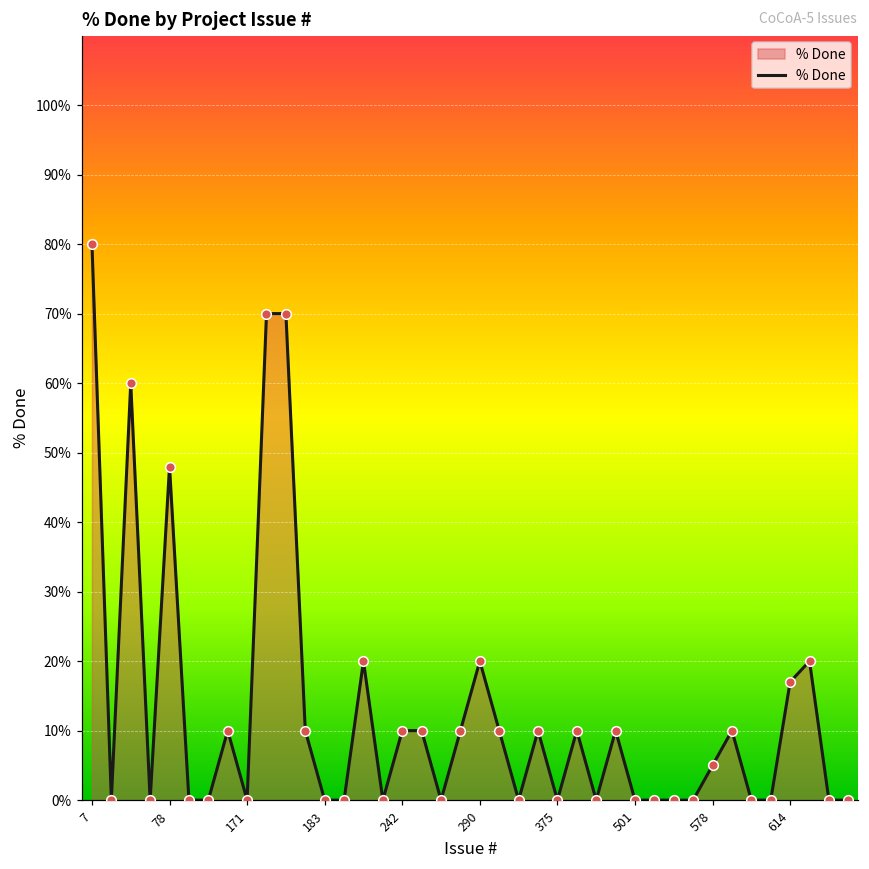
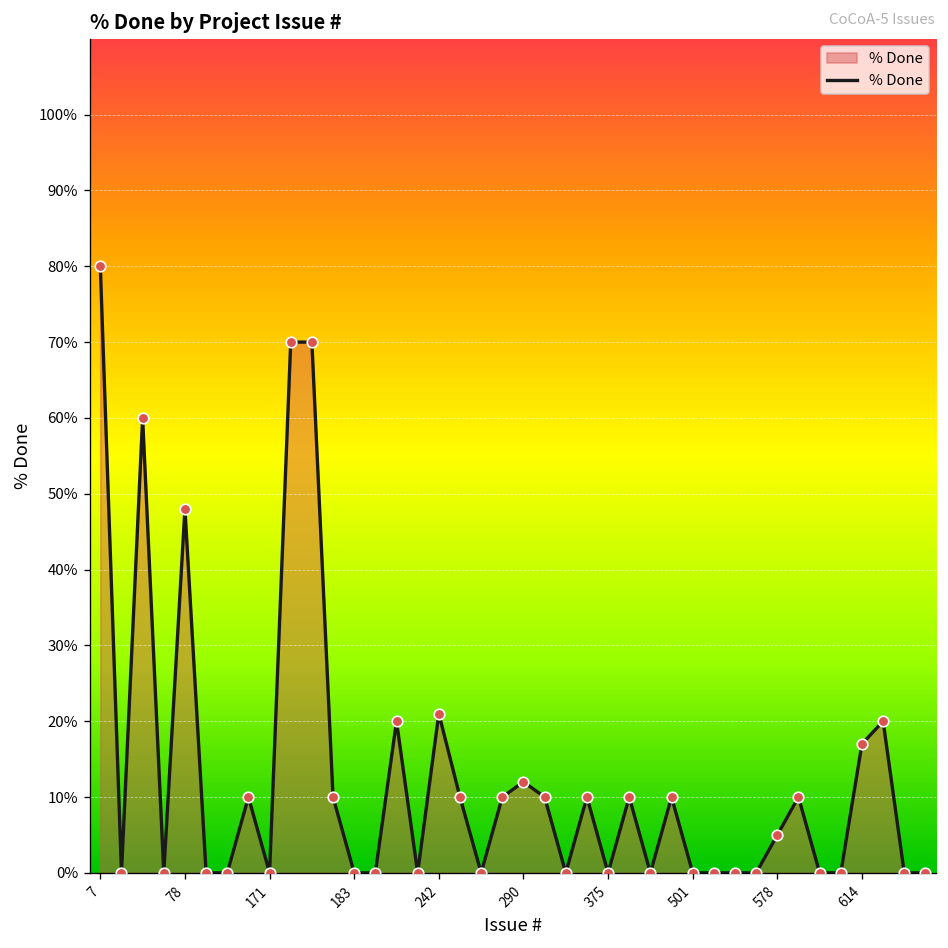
242: 10% -> 21%
290: 20% -> 12%
